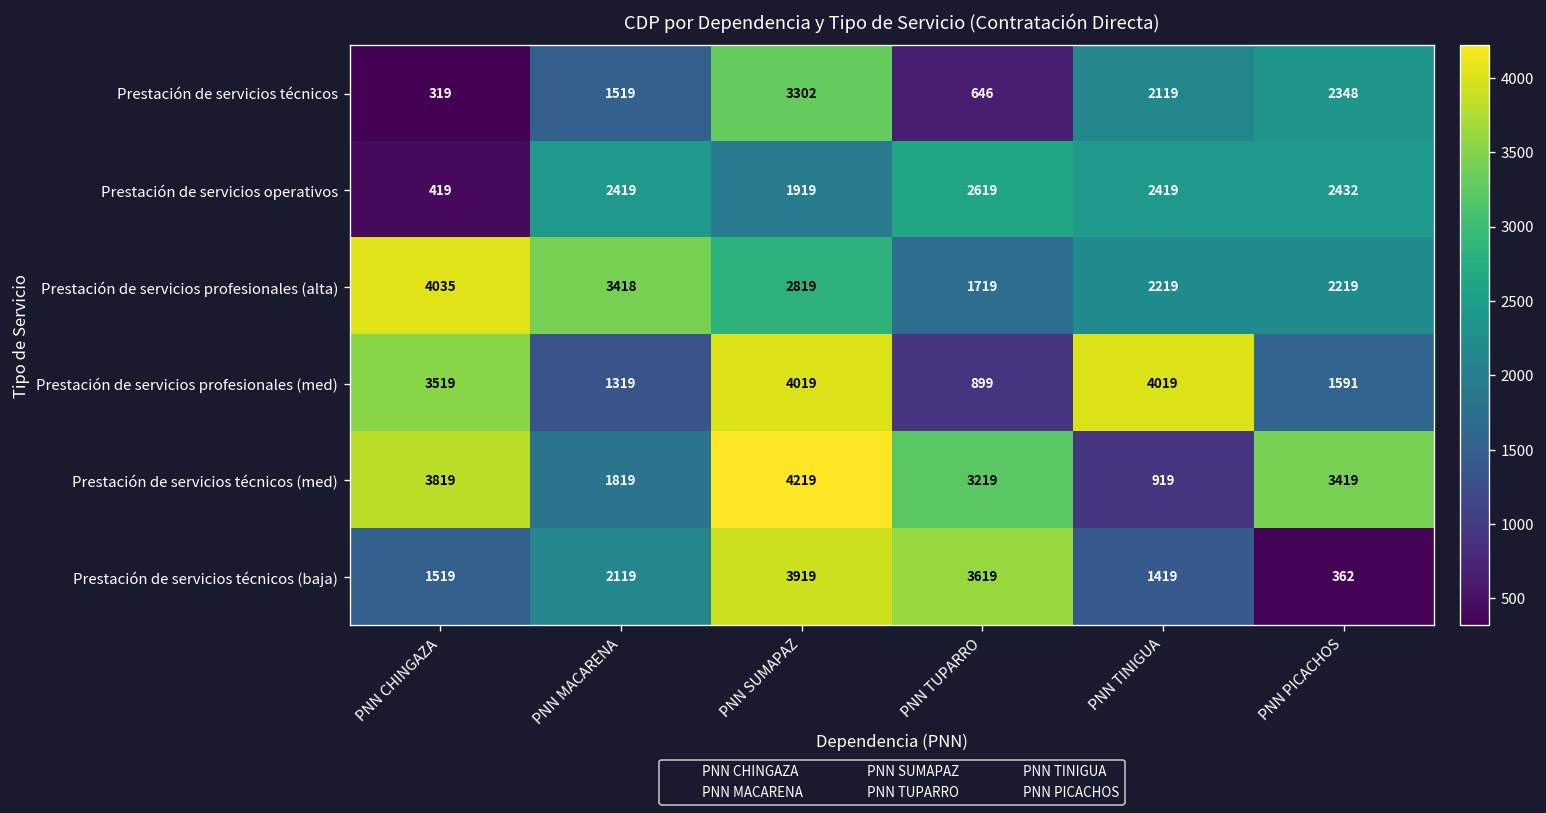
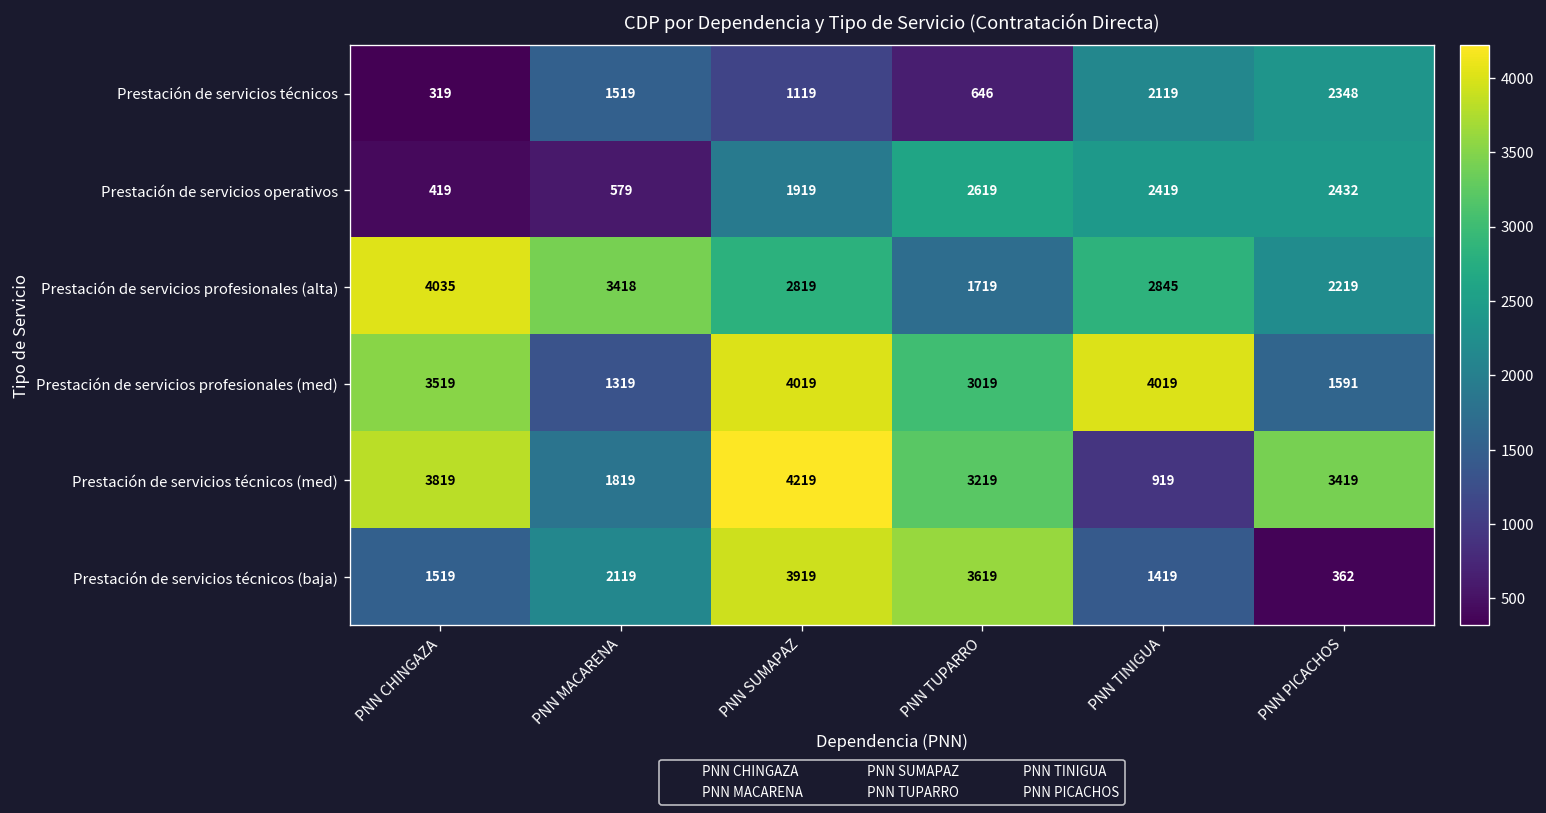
Prestación de servicios técnicos, PNN SUMAPAZ: 3302 -> 1119
Prestación de servicios operativos, PNN MACARENA: 2419 -> 579
Prestación de servicios profesionales (alta), PNN TINIGUA: 2219 -> 2845
Prestación de servicios profesionales (med), PNN TUPARRO: 899 -> 3019
